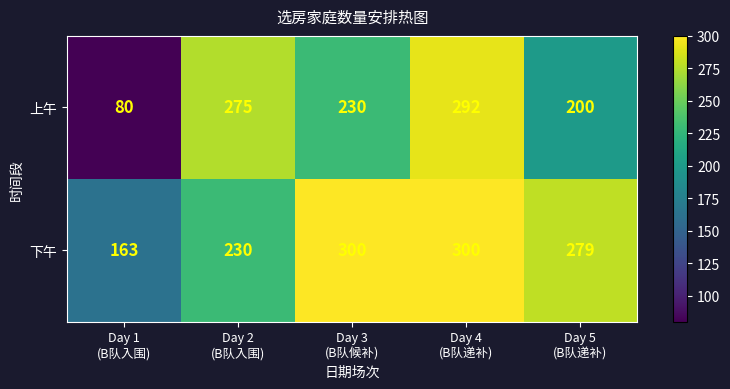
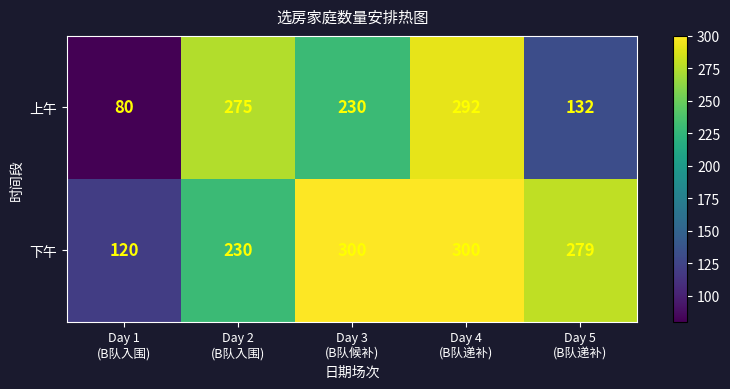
上午, Day 5 (B队递补): 200 -> 132
下午, Day 1 (B队入围): 163 -> 120
